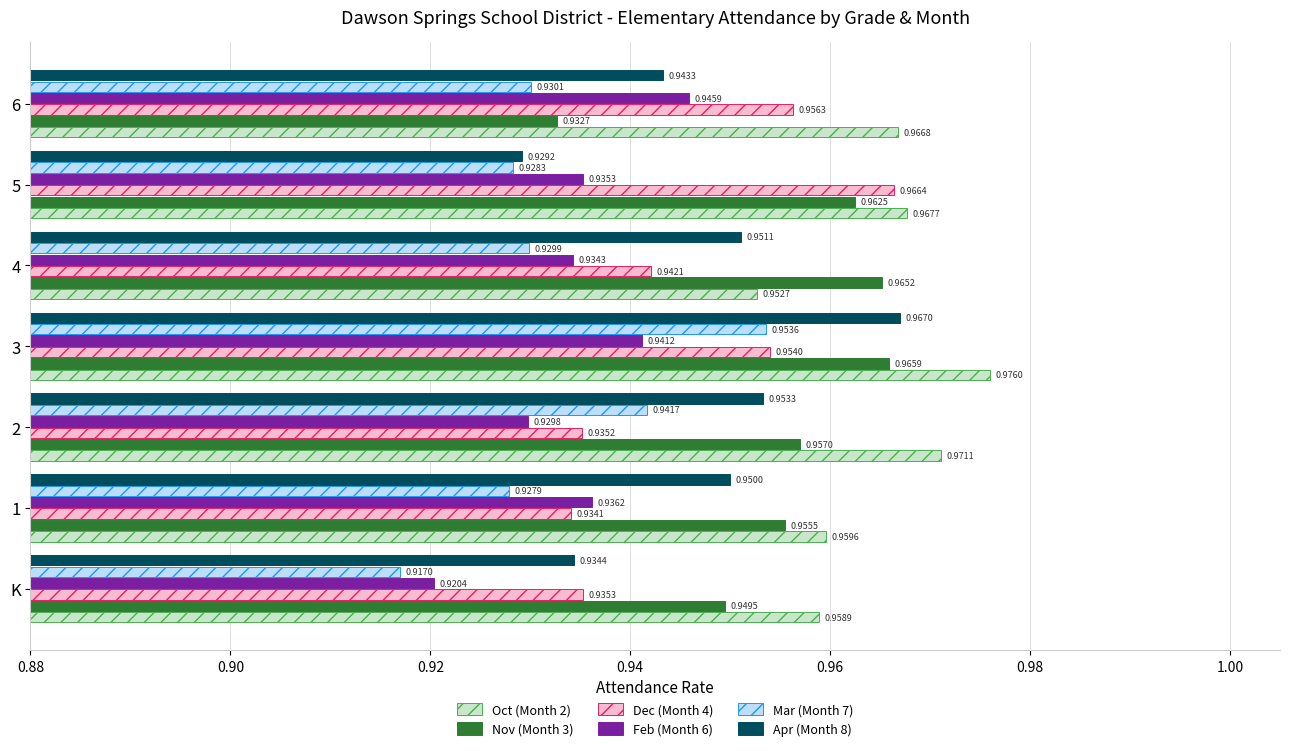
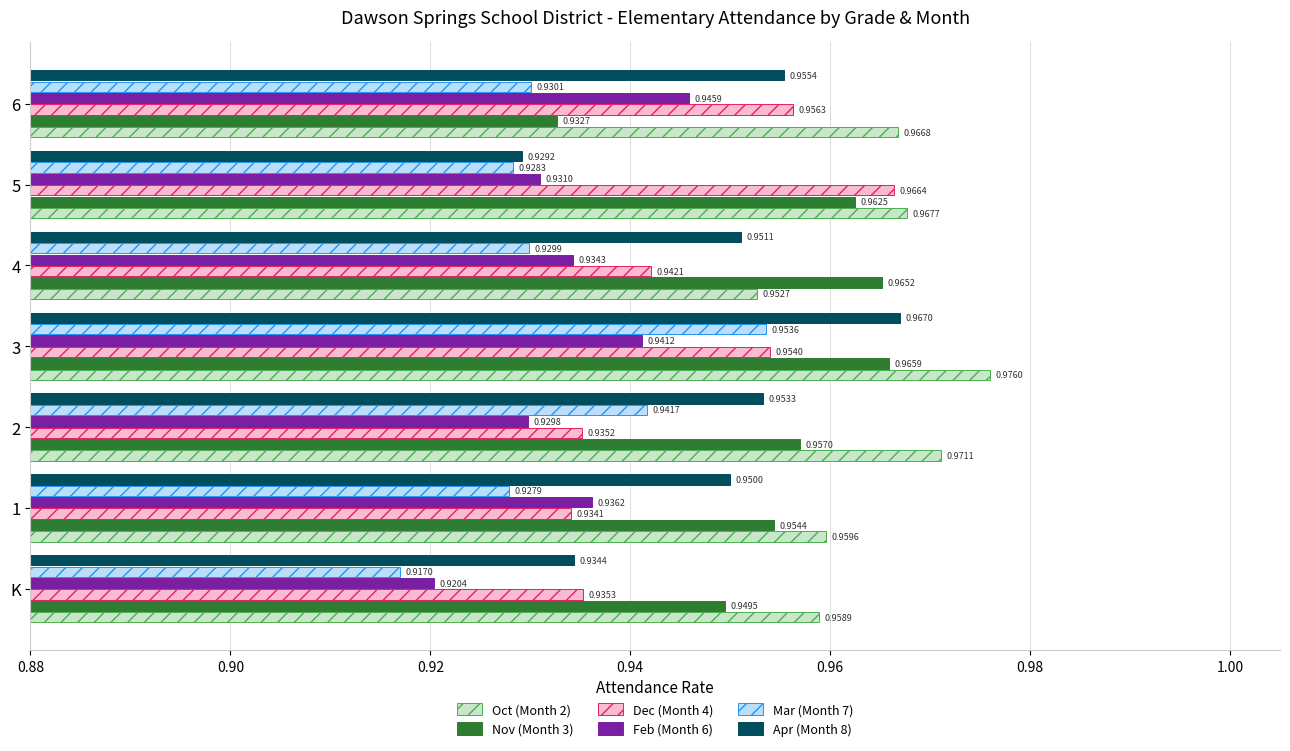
Apr (Month 8), 6: 0.9433 -> 0.9554
Feb (Month 6), 5: 0.9353 -> 0.9310
Nov (Month 3), 1: 0.9555 -> 0.9544
